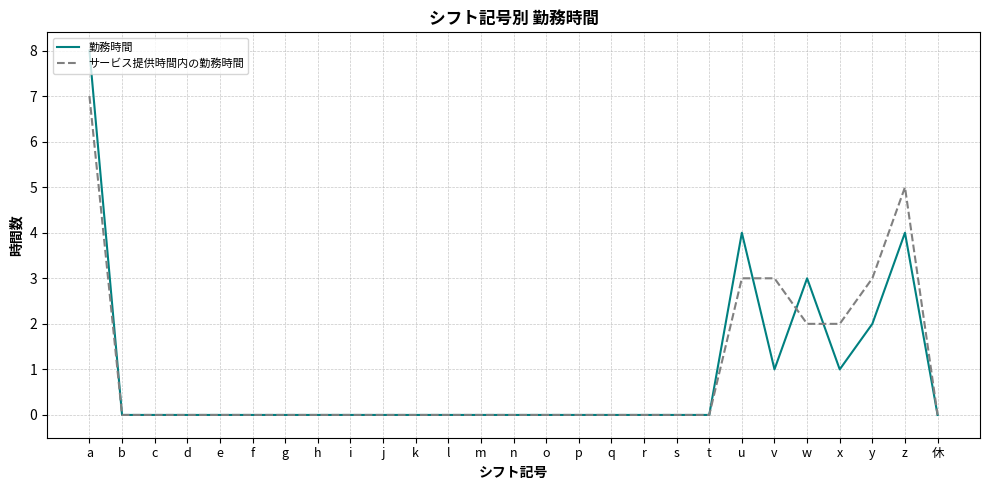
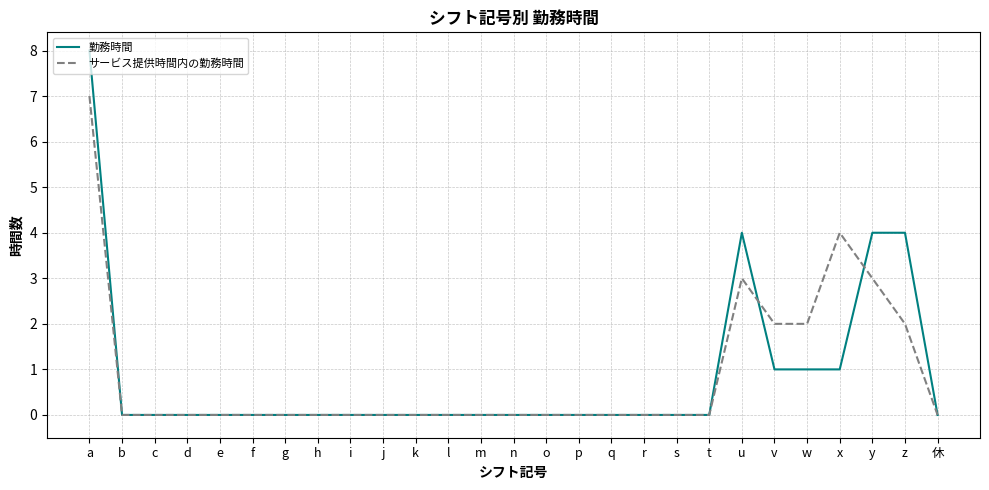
サービス提供時間内の勤務時間, v: 3 -> 2
勤務時間, w: 3 -> 1
サービス提供時間内の勤務時間, x: 2 -> 4
勤務時間, y: 2 -> 4
サービス提供時間内の勤務時間, z: 5 -> 2
